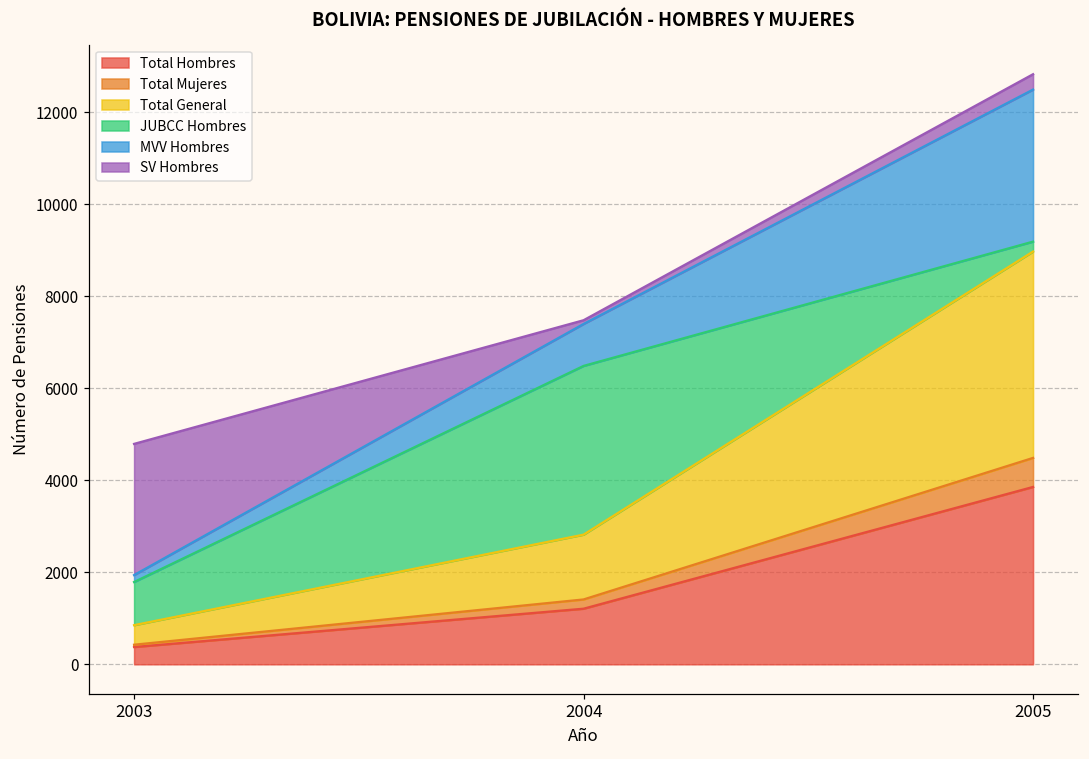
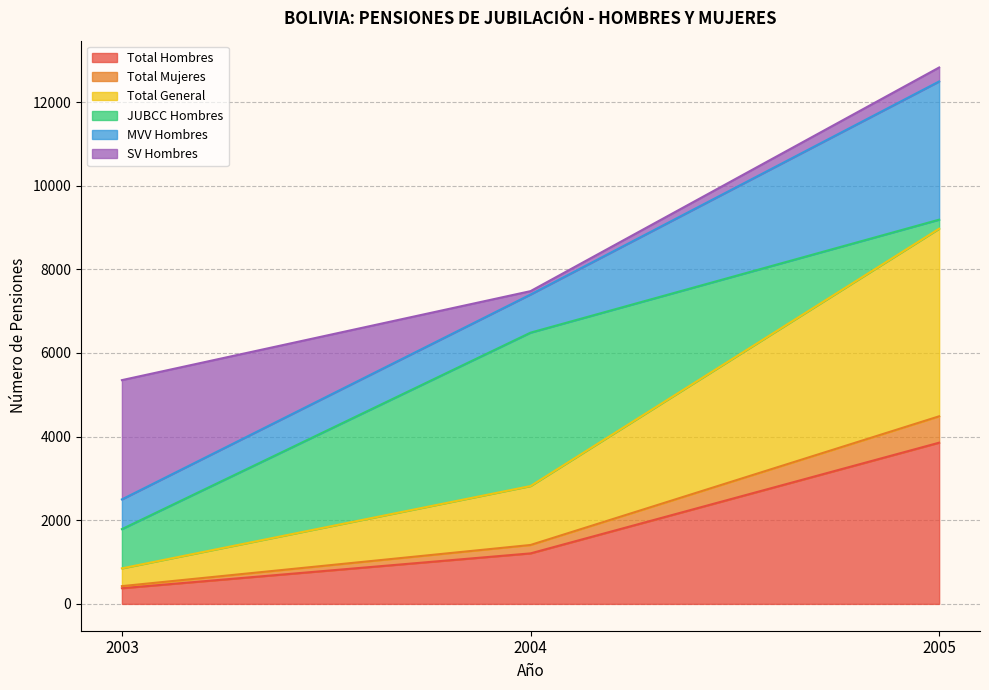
MVV Hombres, 2003: 200 -> 700
